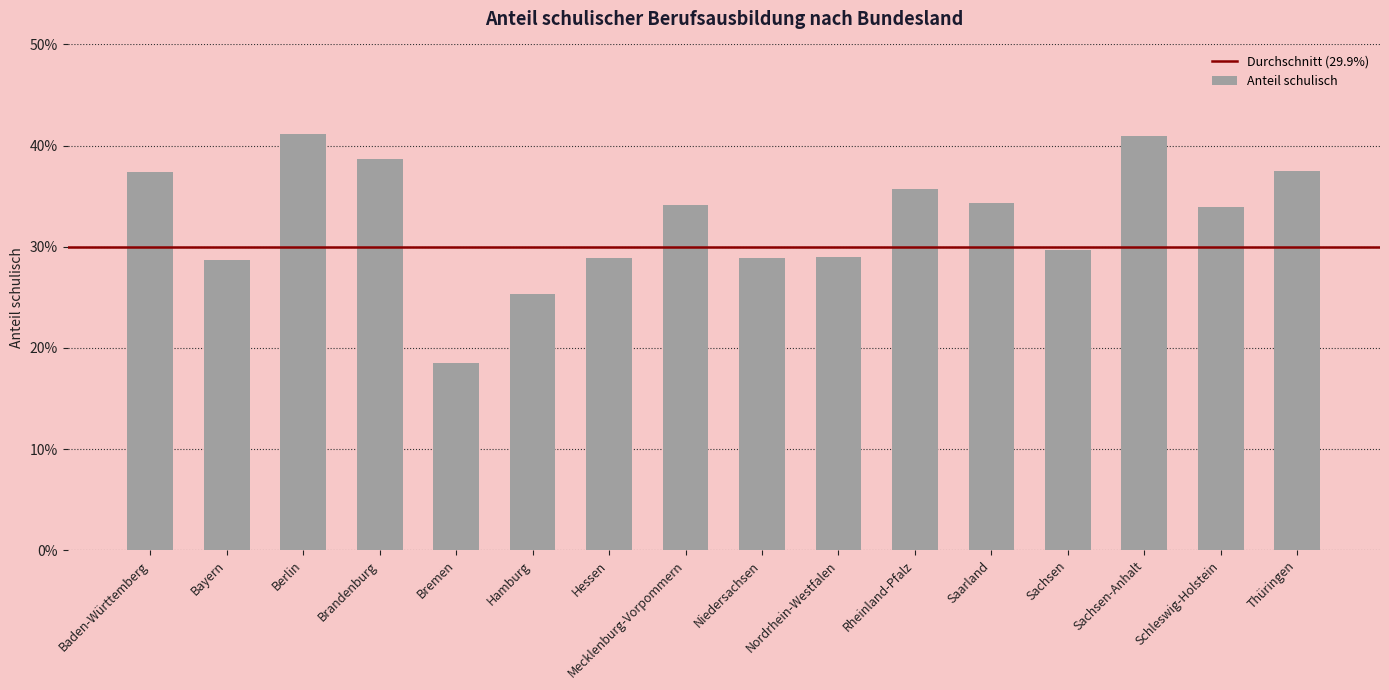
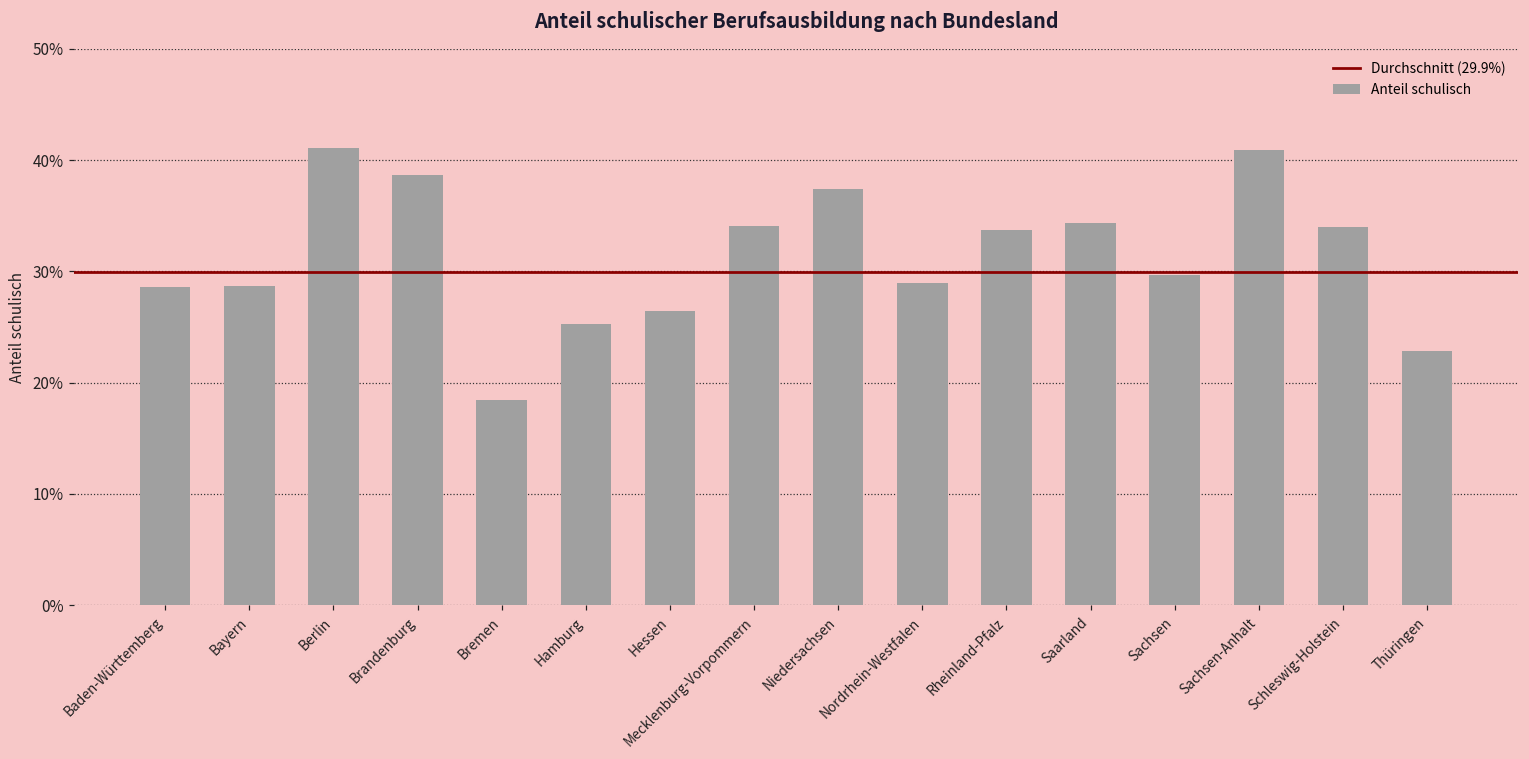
Baden-Württemberg: 37.4% -> 28.6%
Hessen: 28.9% -> 26.4%
Niedersachsen: 28.9% -> 37.4%
Rheinland-Pfalz: 35.7% -> 33.8%
Thüringen: 37.5% -> 22.9%
